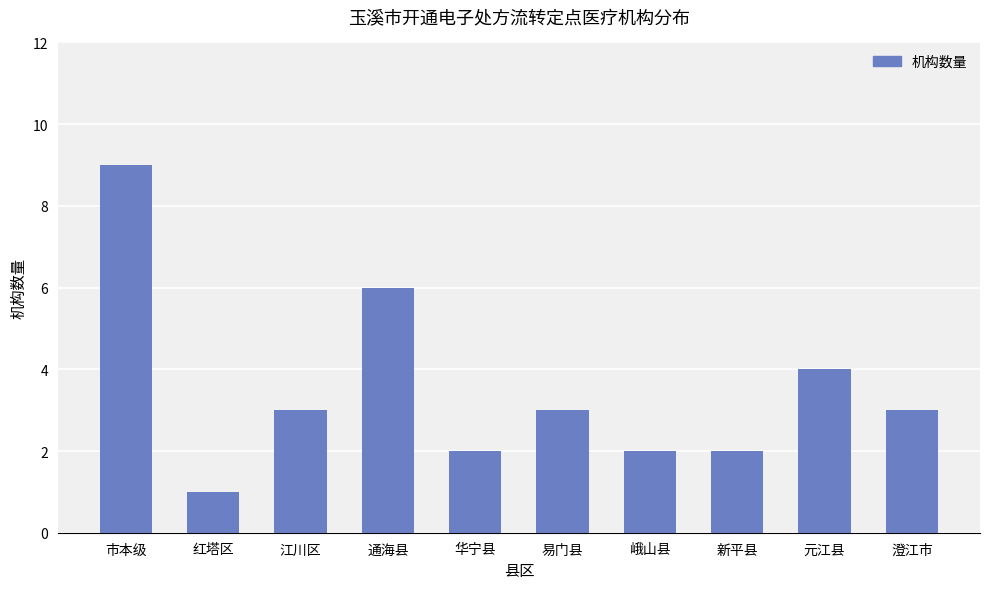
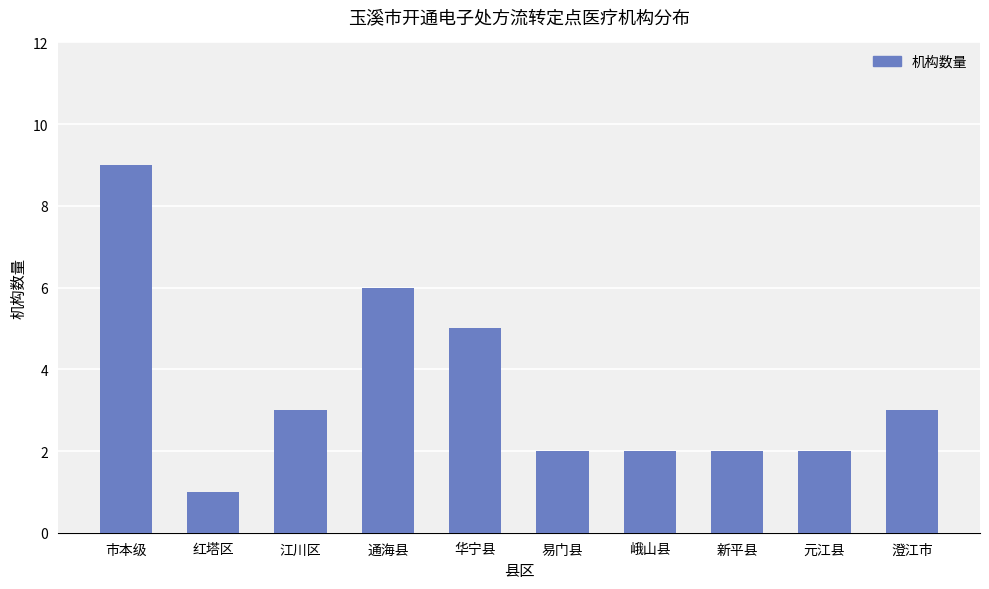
华宁县: 2 -> 5
易门县: 3 -> 2
元江县: 4 -> 2
